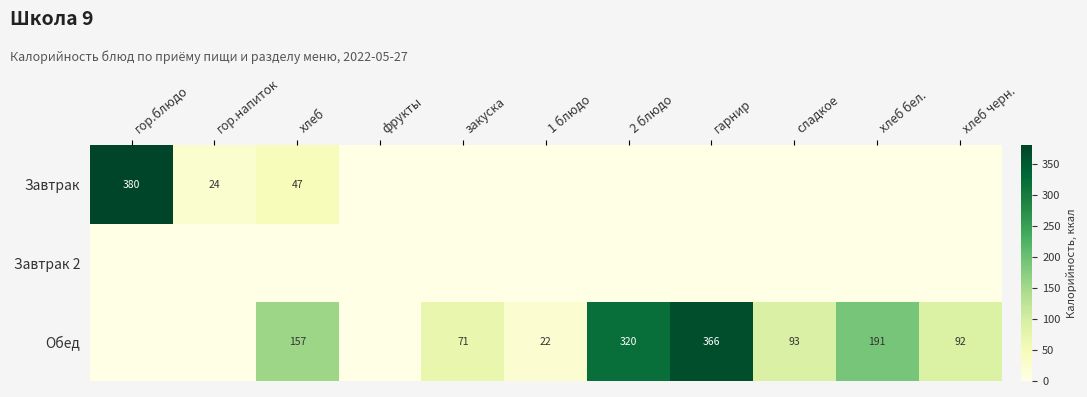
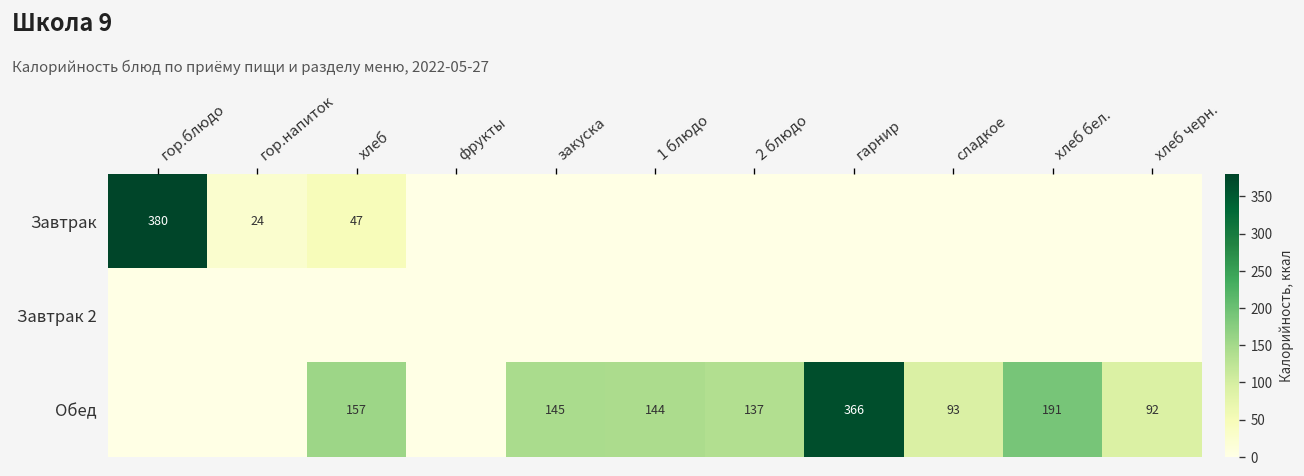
Обед, закуска: 71 -> 145
Обед, 1 блюдо: 22 -> 144
Обед, 2 блюдо: 320 -> 137
